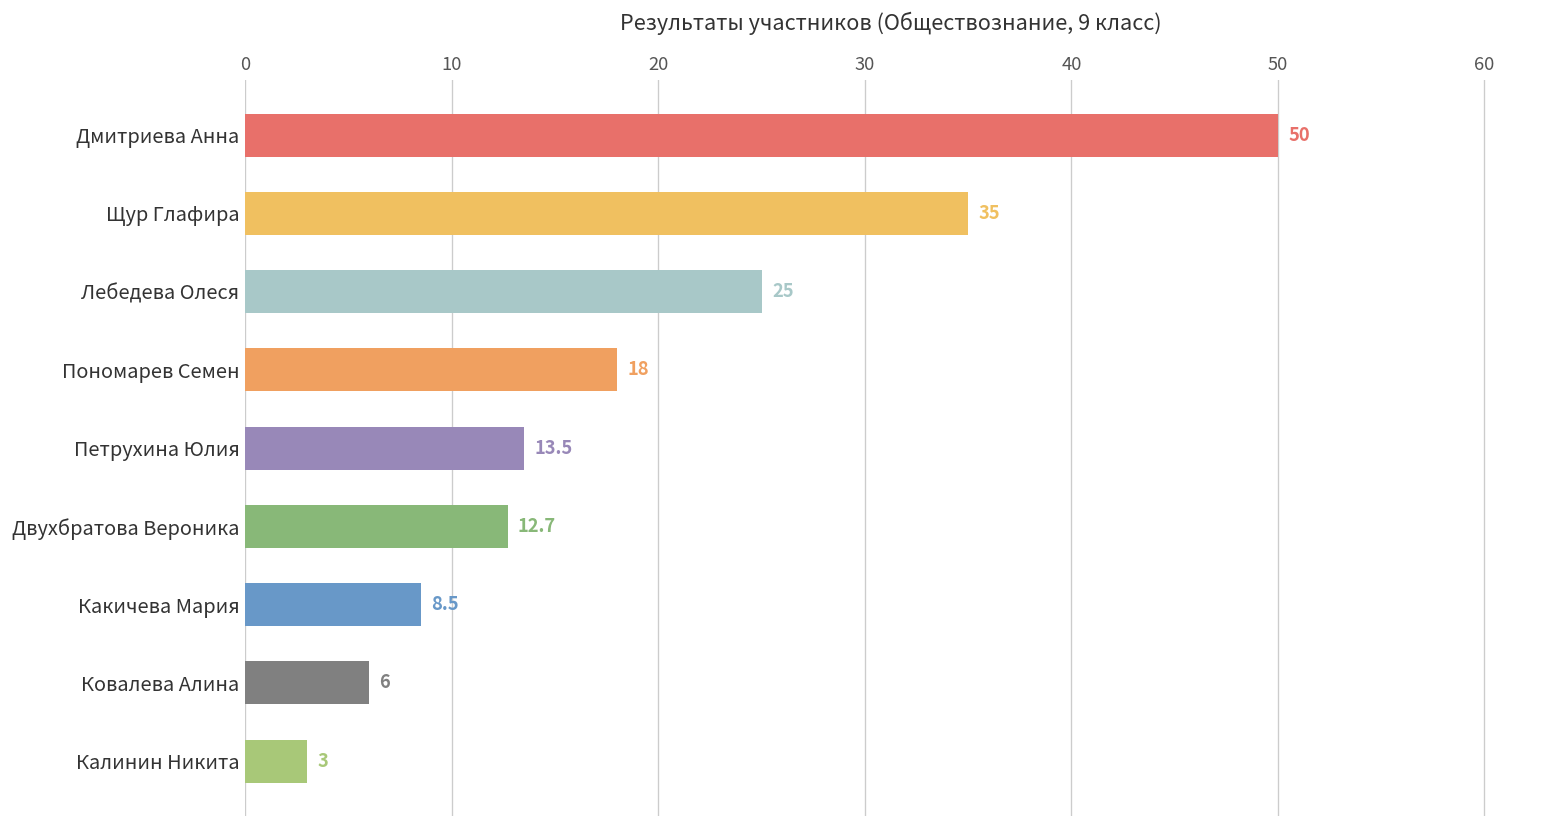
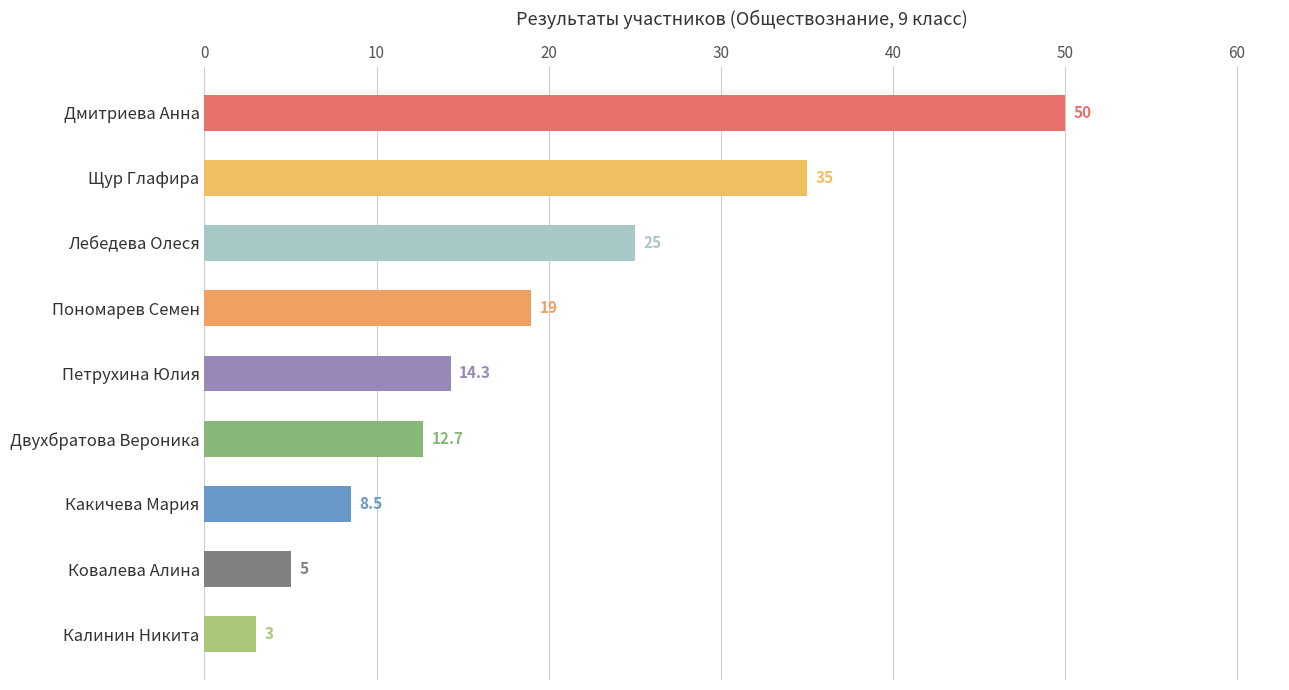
Пономарев Семен: 18 -> 19
Петрухина Юлия: 13.5 -> 14.3
Ковалева Алина: 6 -> 5
